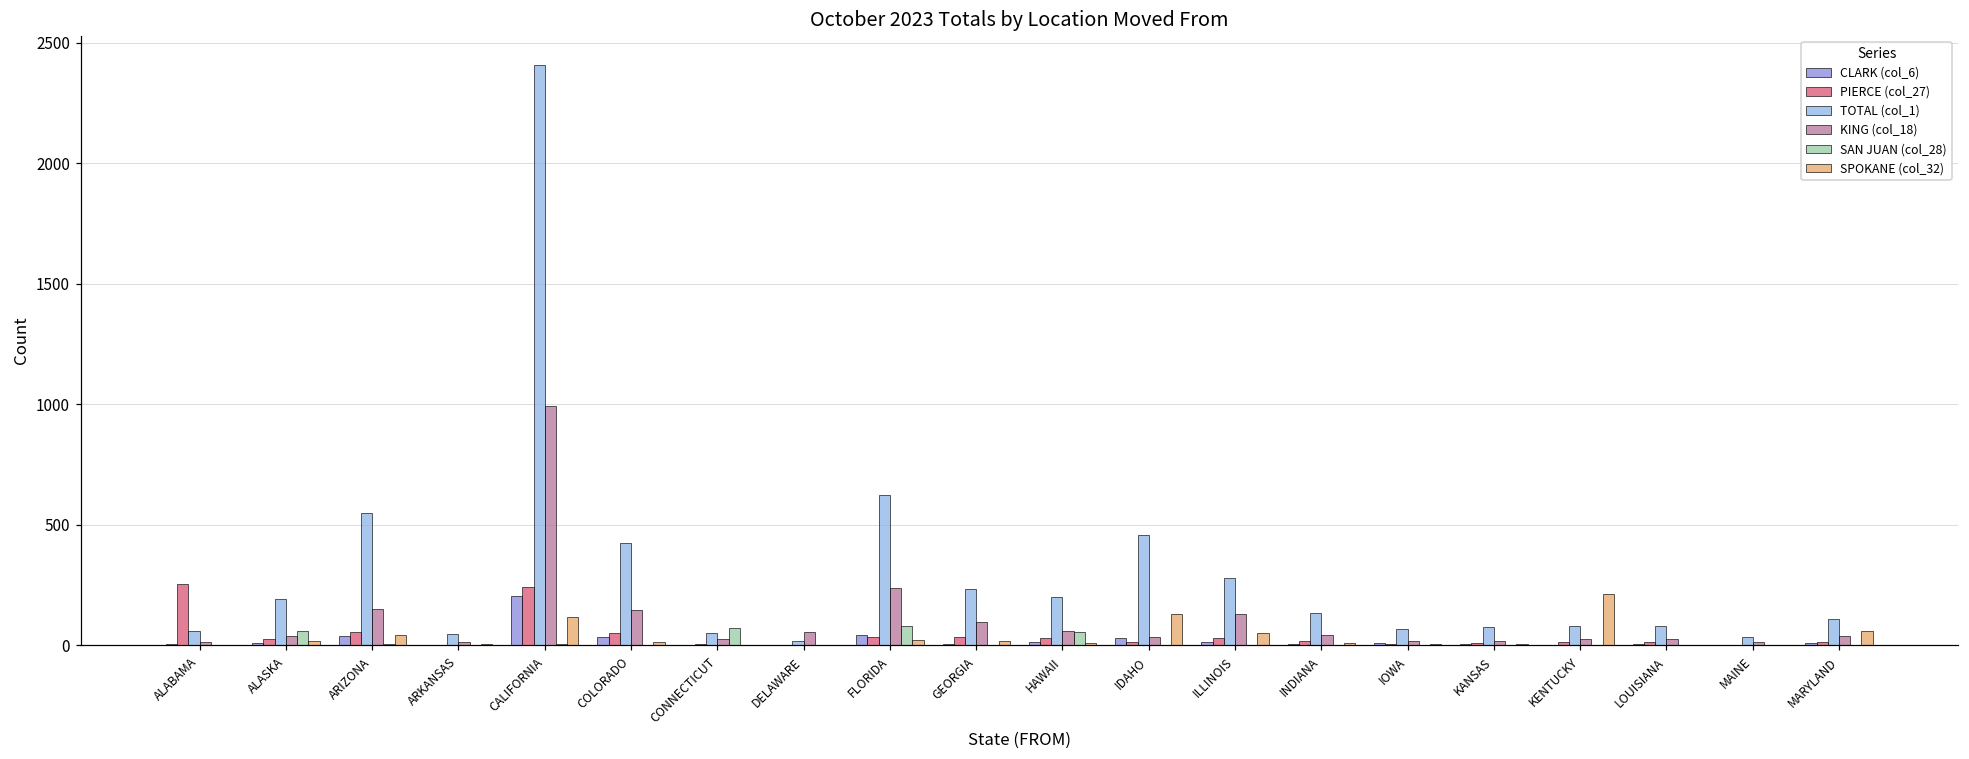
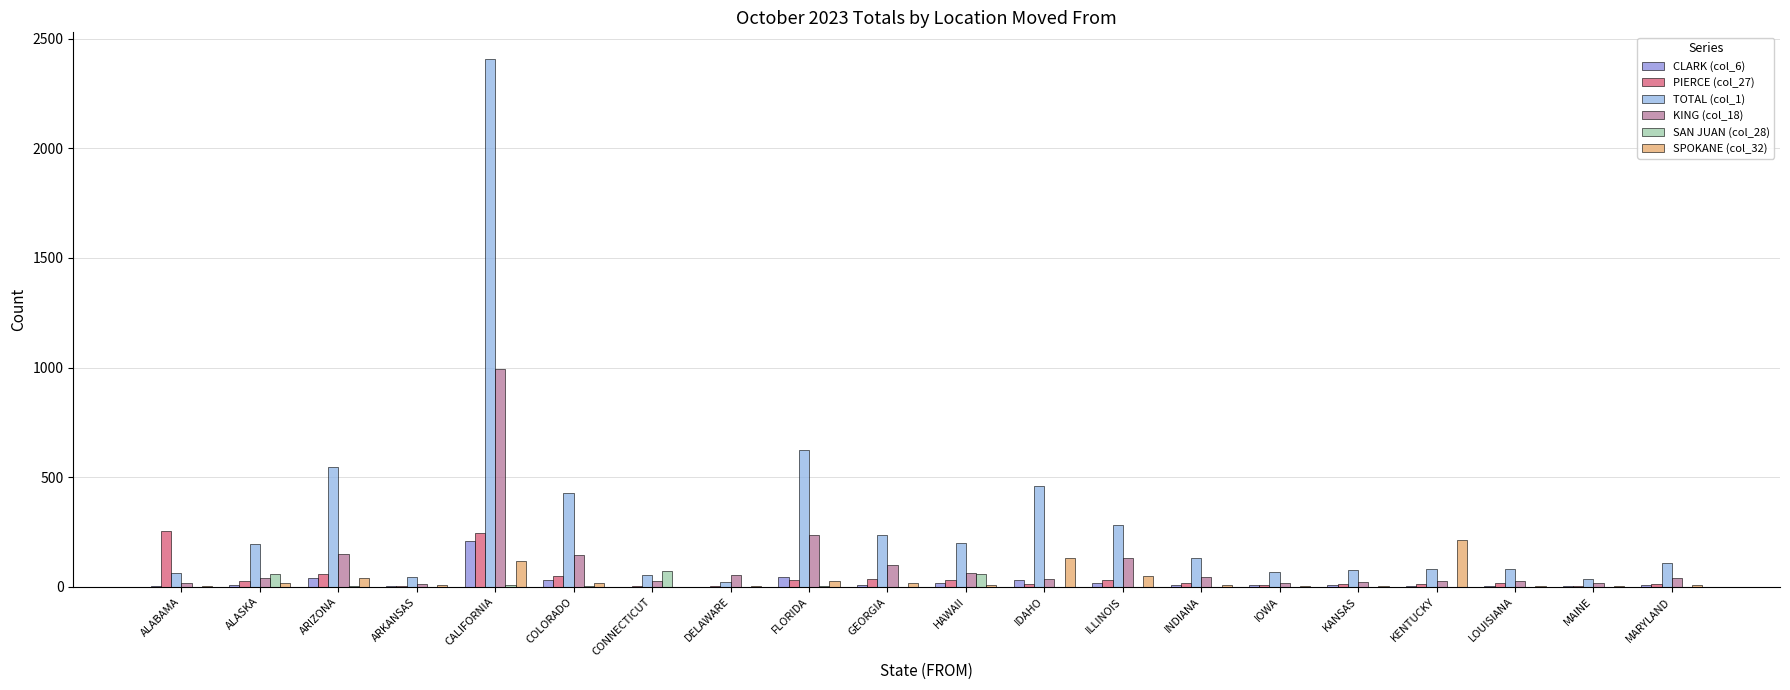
SAN JUAN (col_28), FLORIDA: 80 -> 0
SPOKANE (col_32), MARYLAND: 60 -> 10
